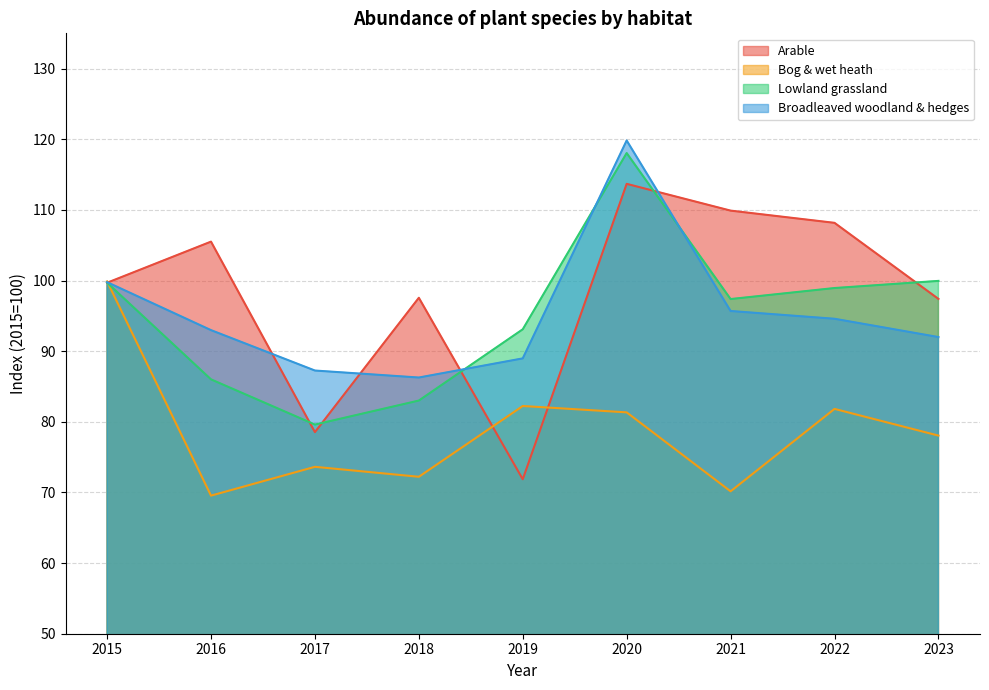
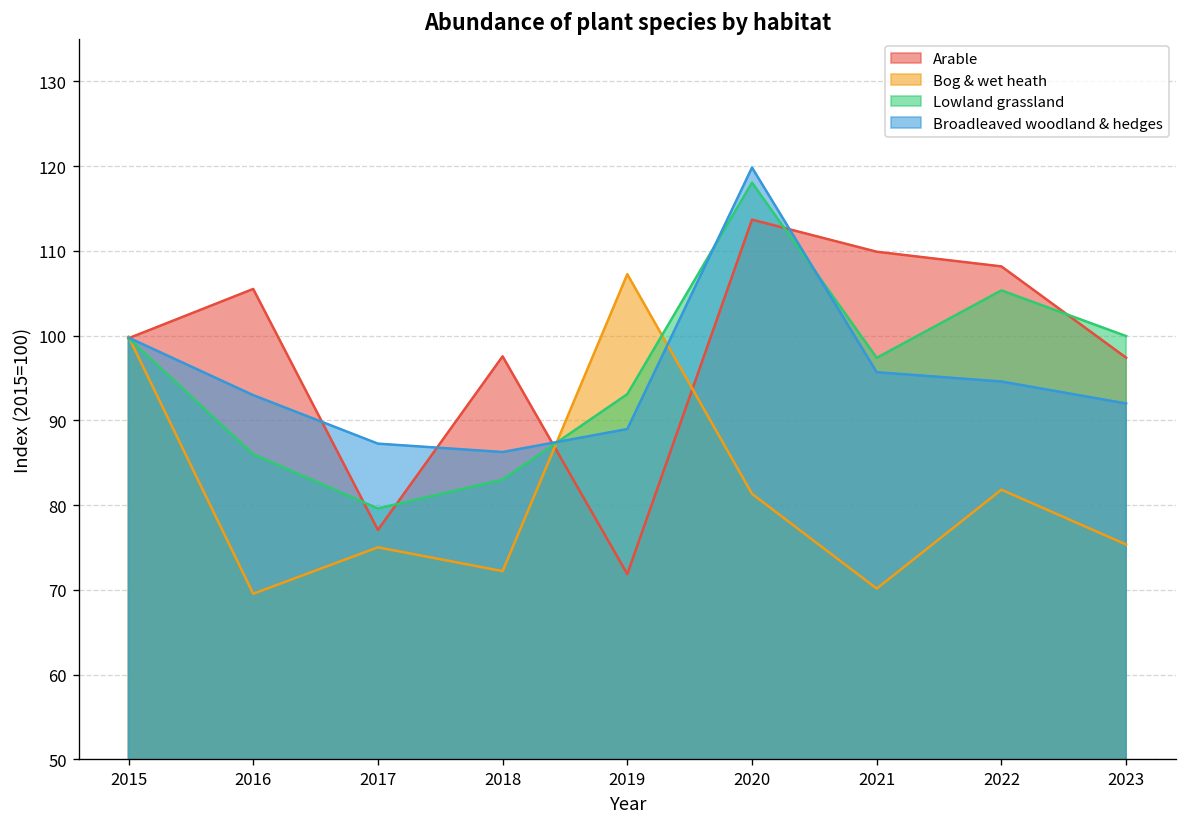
Arable, 2017: 79 -> 77
Bog & wet heath, 2017: 74 -> 75
Bog & wet heath, 2019: 82 -> 107
Lowland grassland, 2022: 99 -> 105
Bog & wet heath, 2023: 78 -> 75
